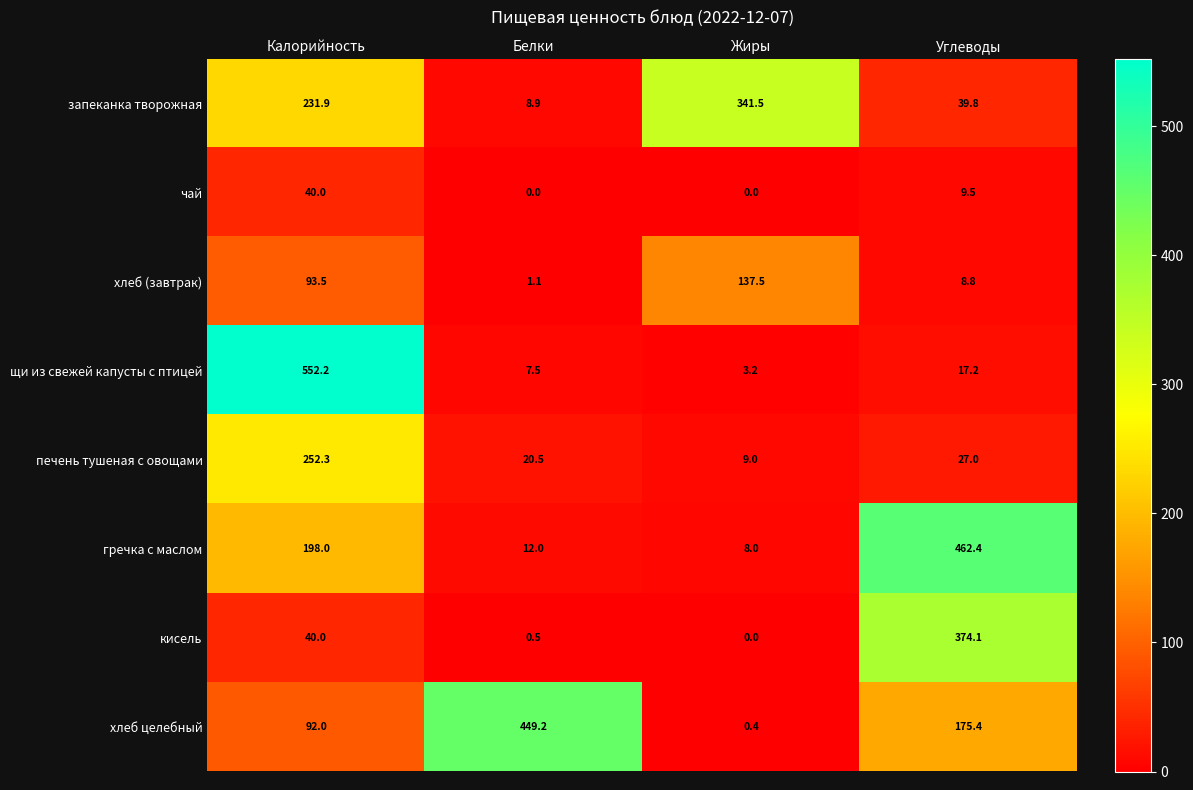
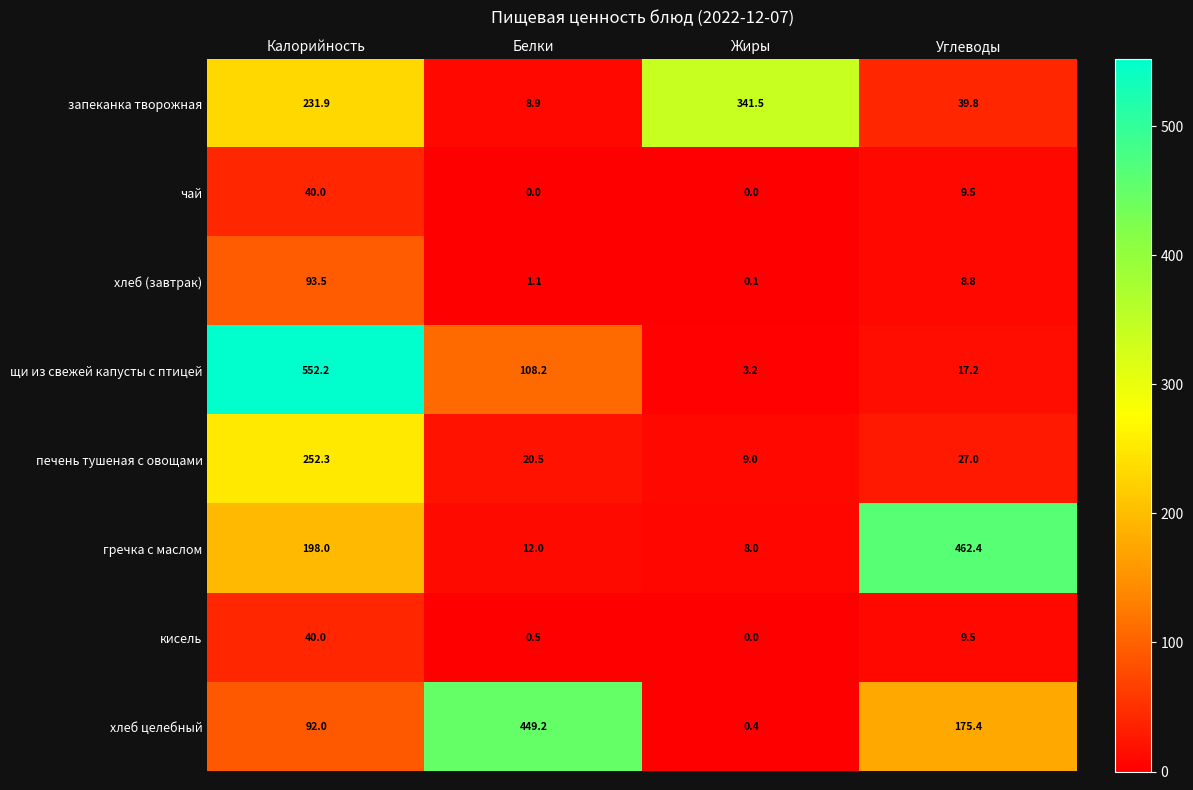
хлеб (завтрак), Жиры: 137.5 -> 0.1
щи из свежей капусты с птицей, Белки: 7.5 -> 108.2
кисель, Углеводы: 374.1 -> 9.5
